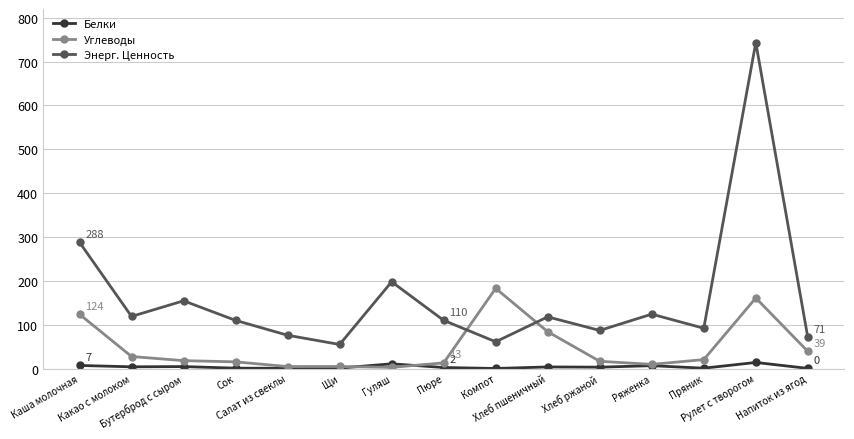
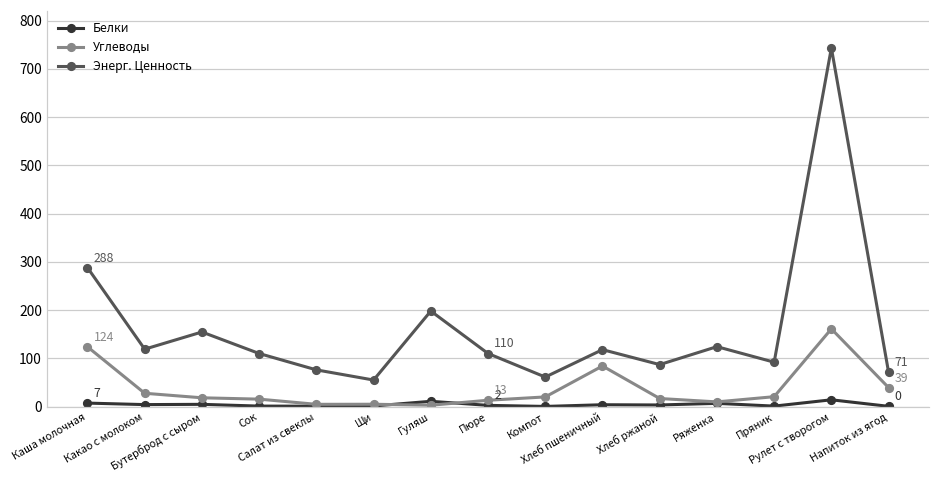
Углеводы, Компот: 180 -> 20
